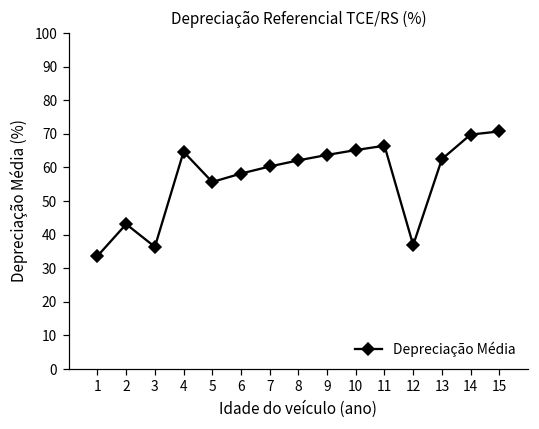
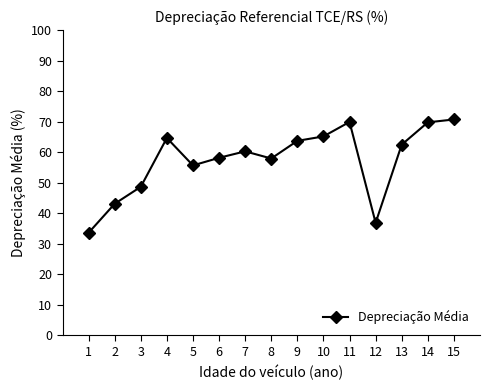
3: 36 -> 49
8: 62 -> 58
11: 66 -> 70
